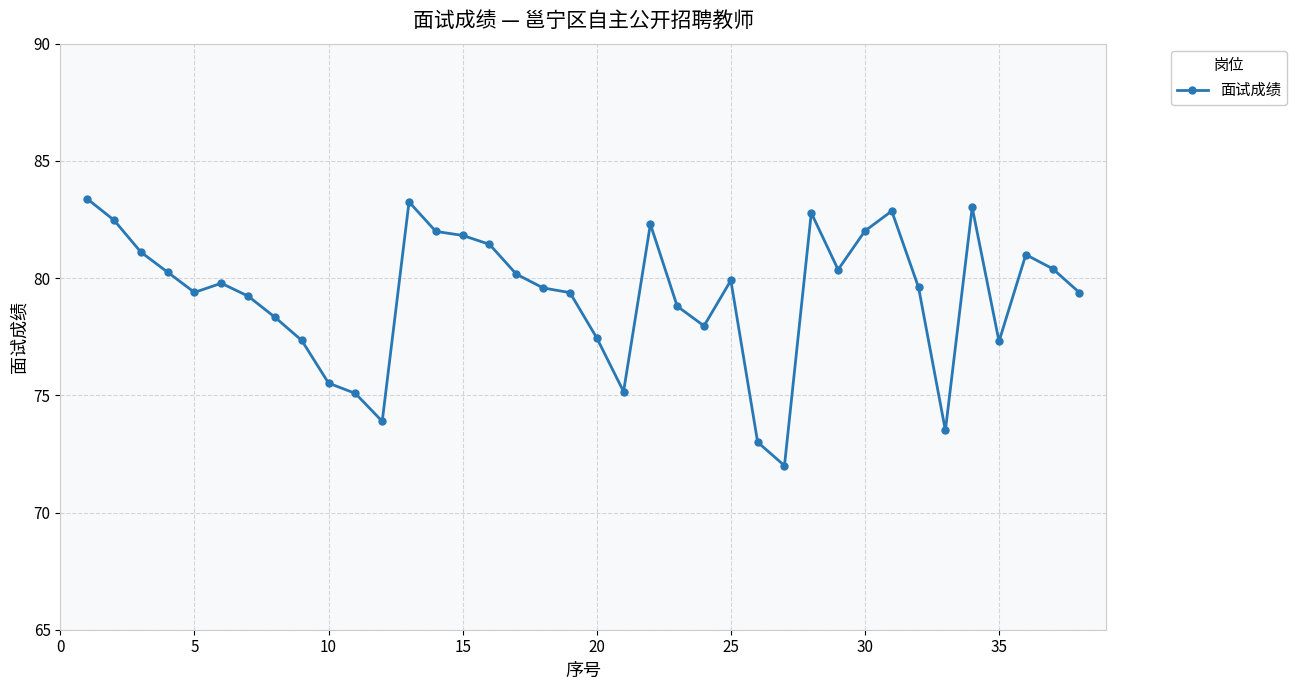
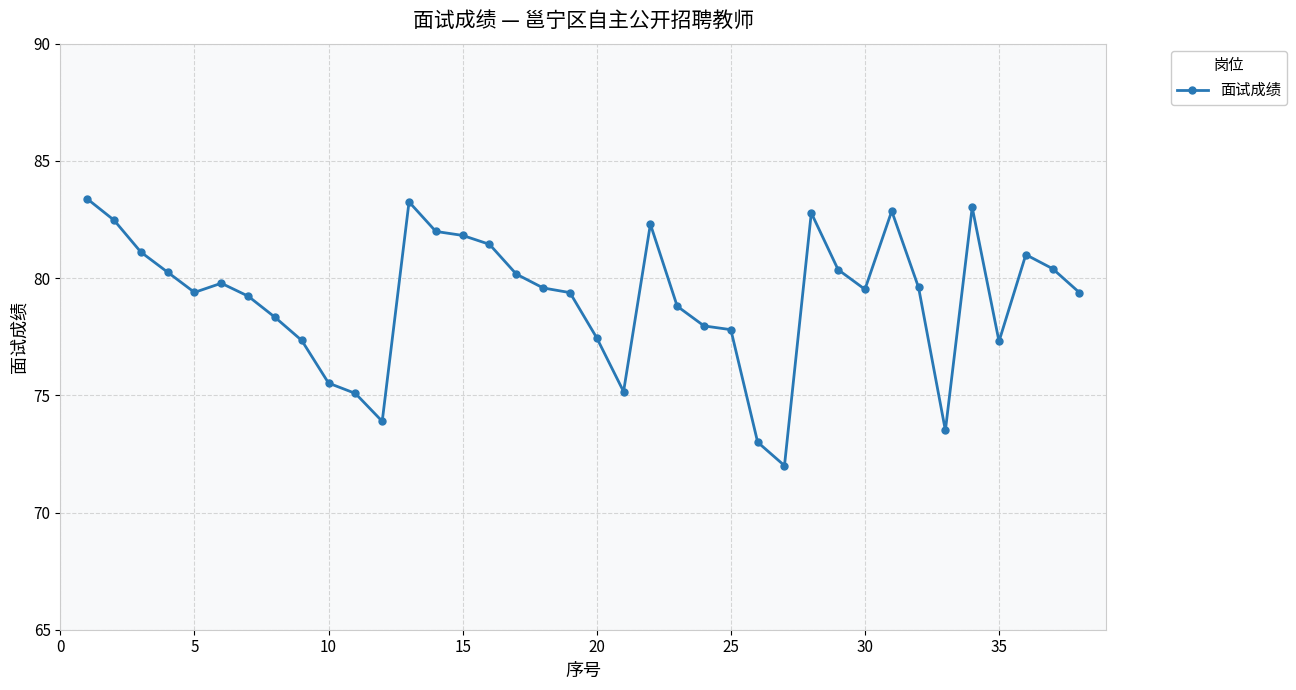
25: 79.9 -> 77.8
30: 82.0 -> 79.5
